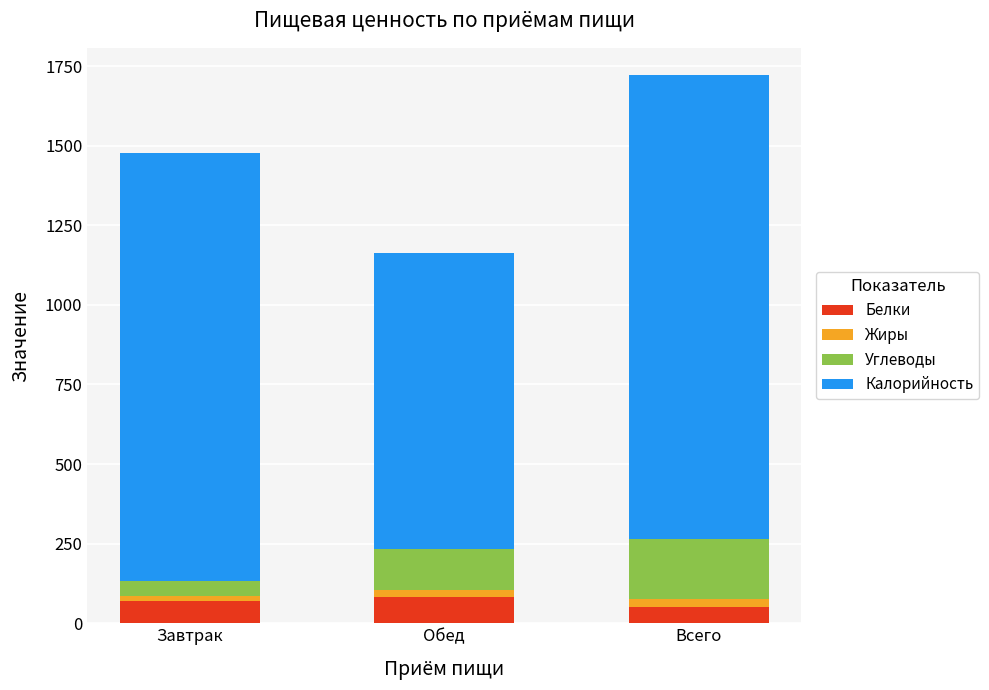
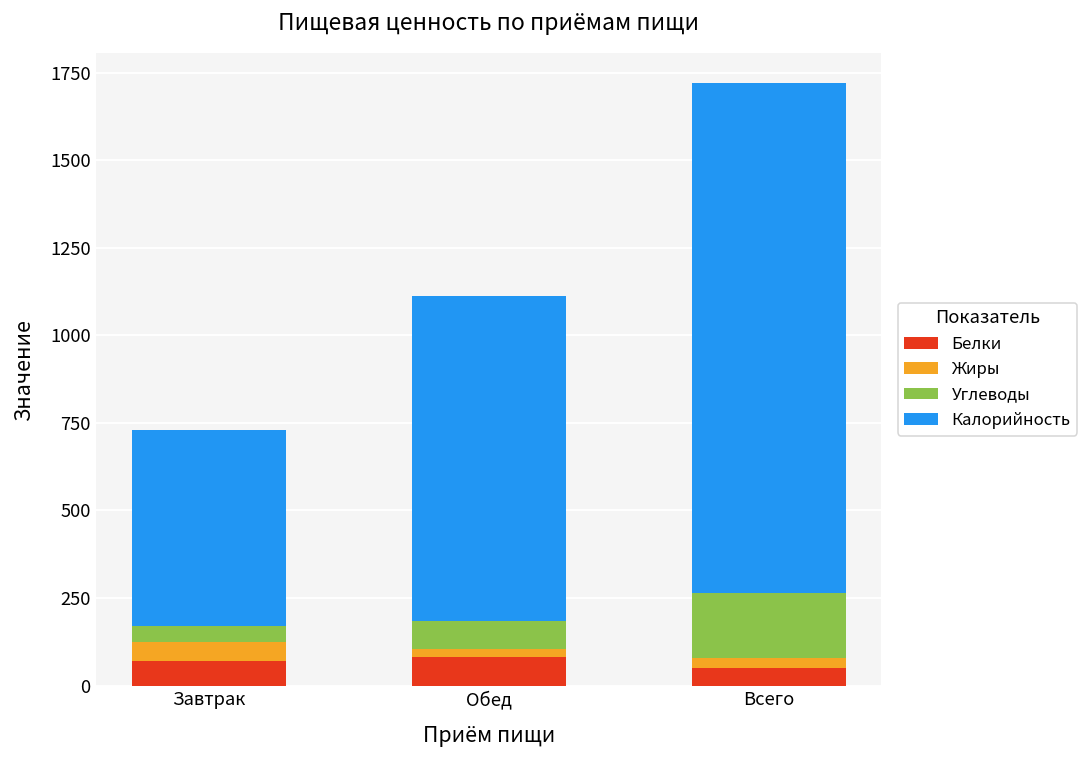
Жиры, Завтрак: 20 -> 50
Калорийность, Завтрак: 1340 -> 560
Углеводы, Обед: 130 -> 80
